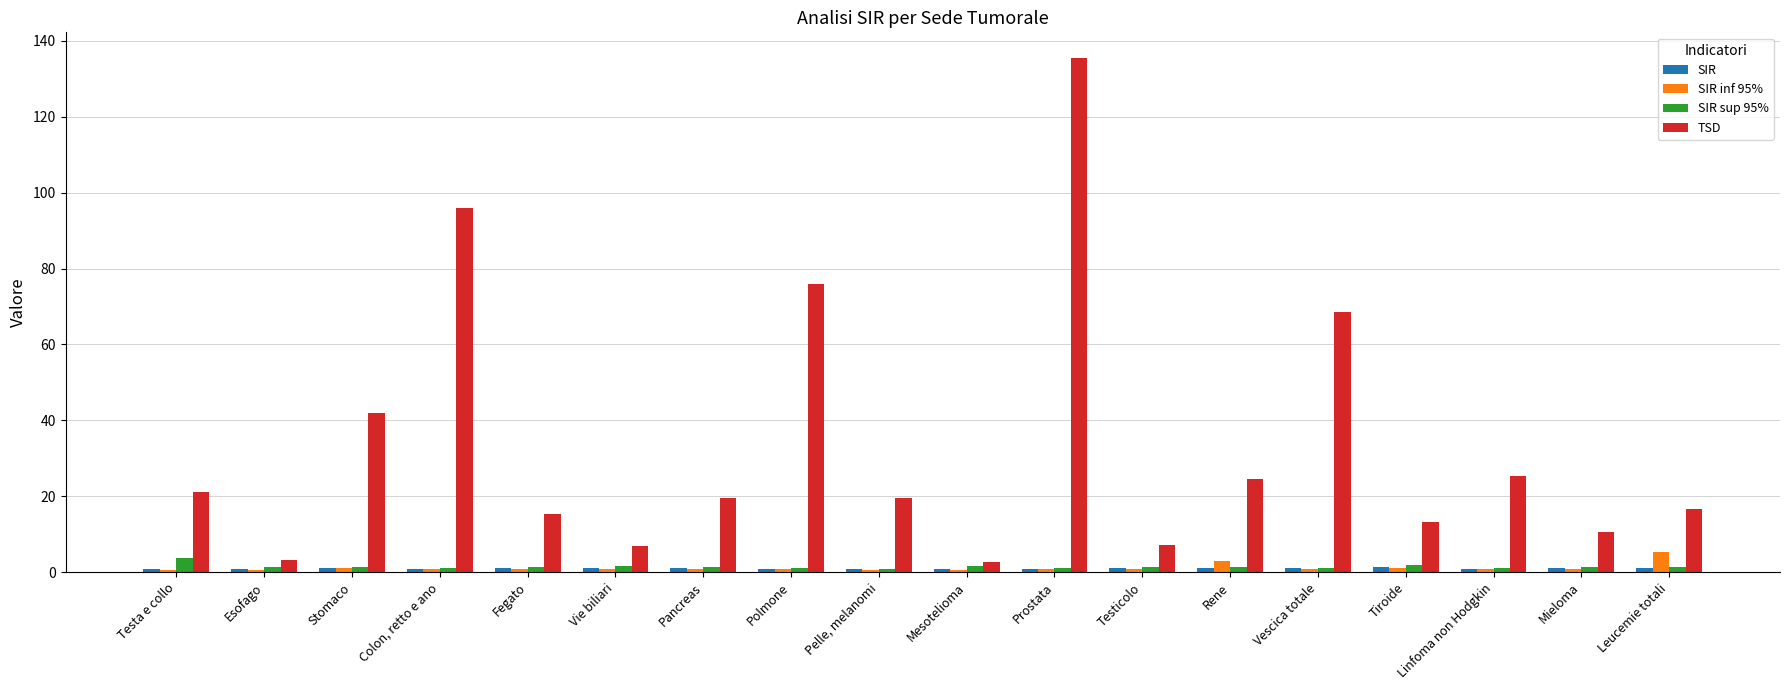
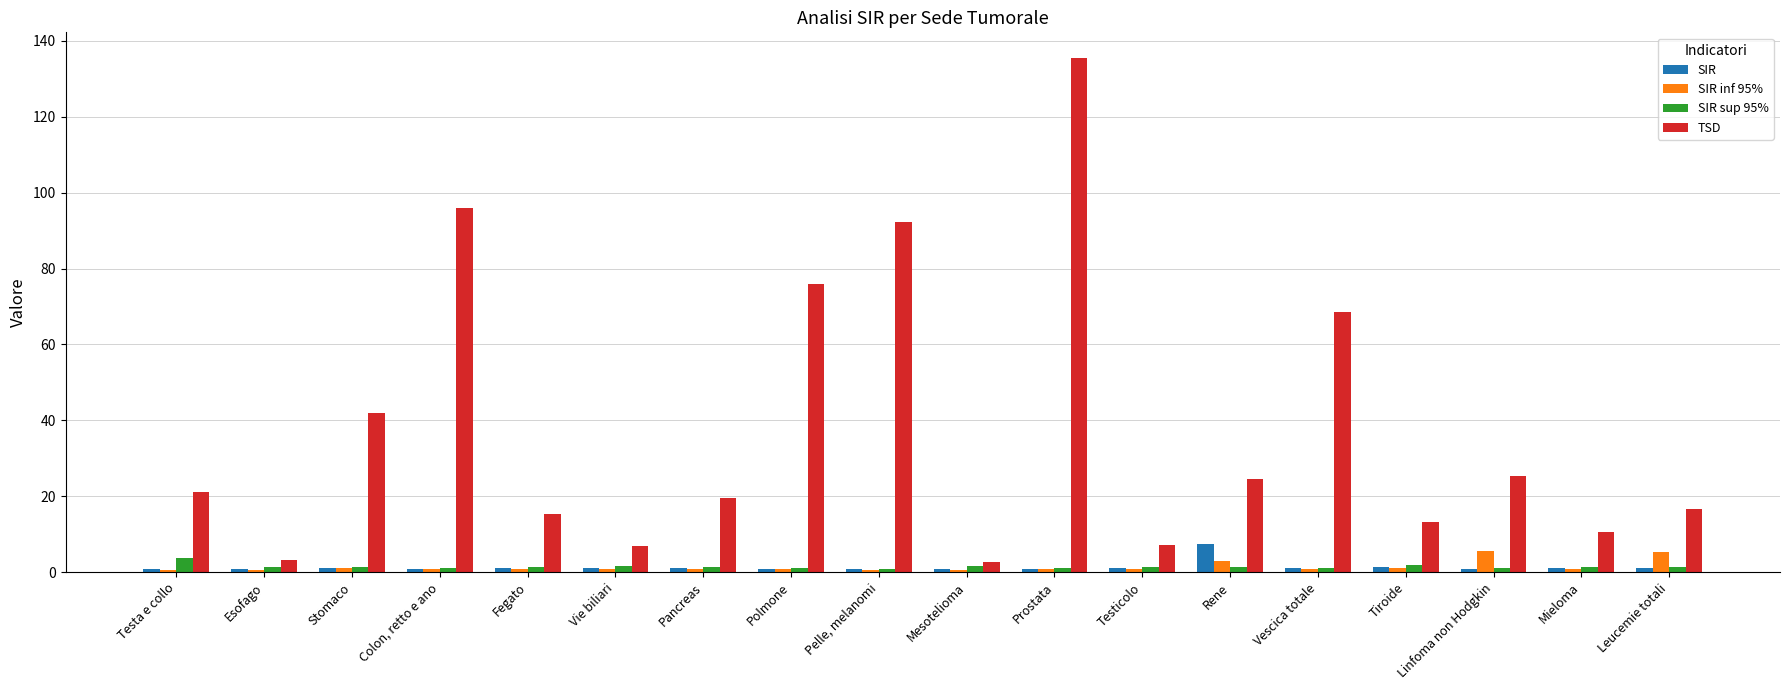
TSD, Pelle, melanomi: 20 -> 92
SIR, Rene: 1 -> 8
SIR inf 95%, Linfoma non Hodgkin: 1 -> 6
